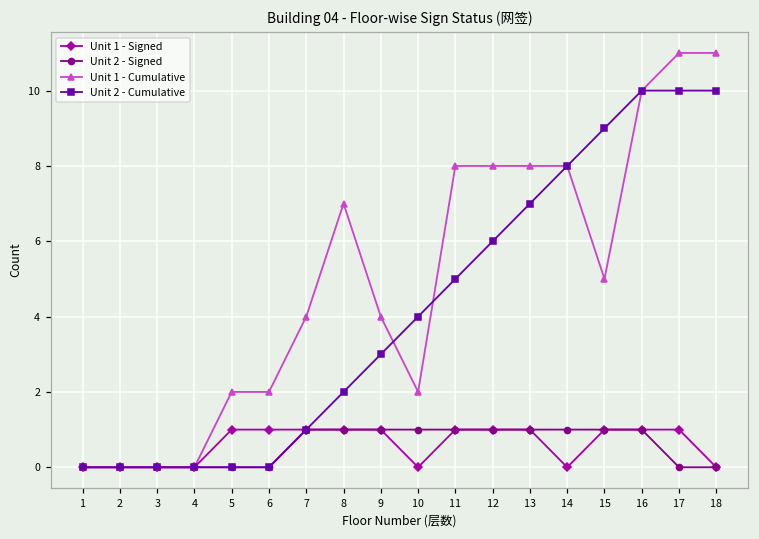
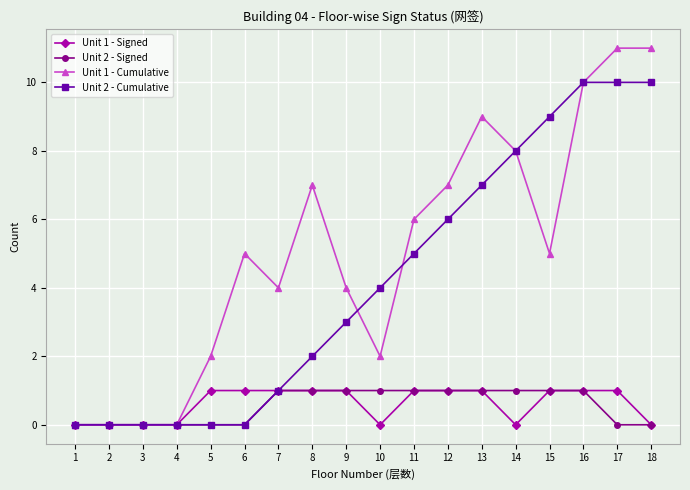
Unit 1 - Cumulative, 6: 2 -> 5
Unit 1 - Cumulative, 11: 8 -> 6
Unit 1 - Cumulative, 12: 8 -> 7
Unit 1 - Cumulative, 13: 8 -> 9
